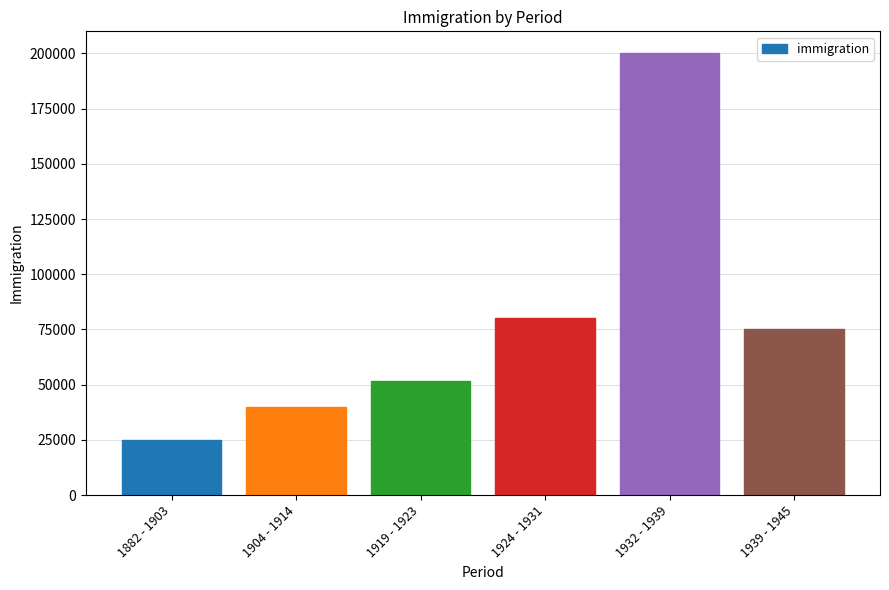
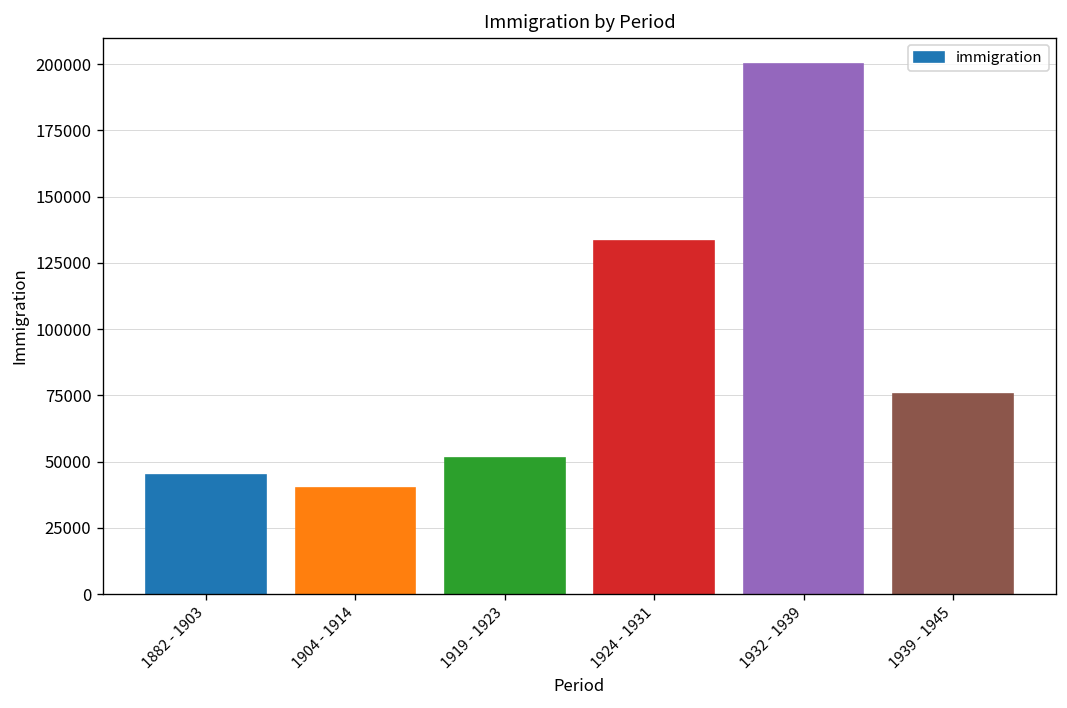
1882 - 1903: 25000 -> 45000
1924 - 1931: 80000 -> 133000
